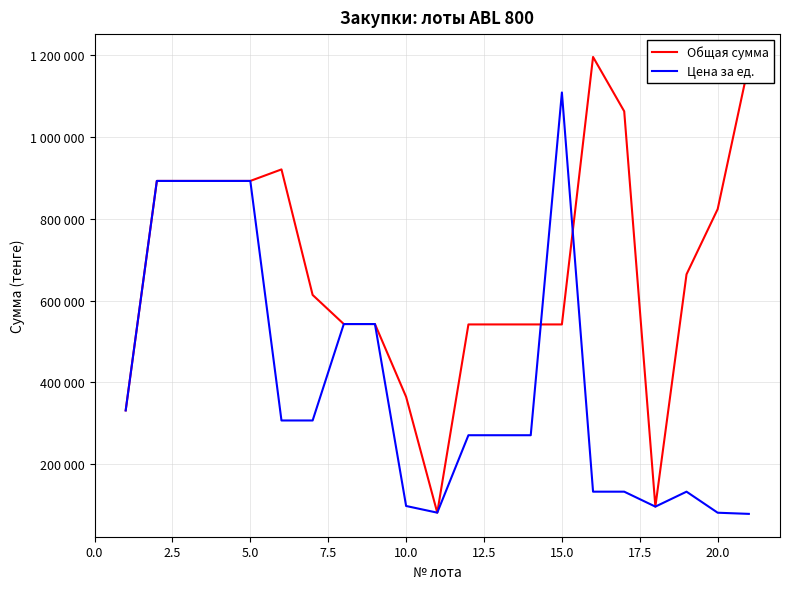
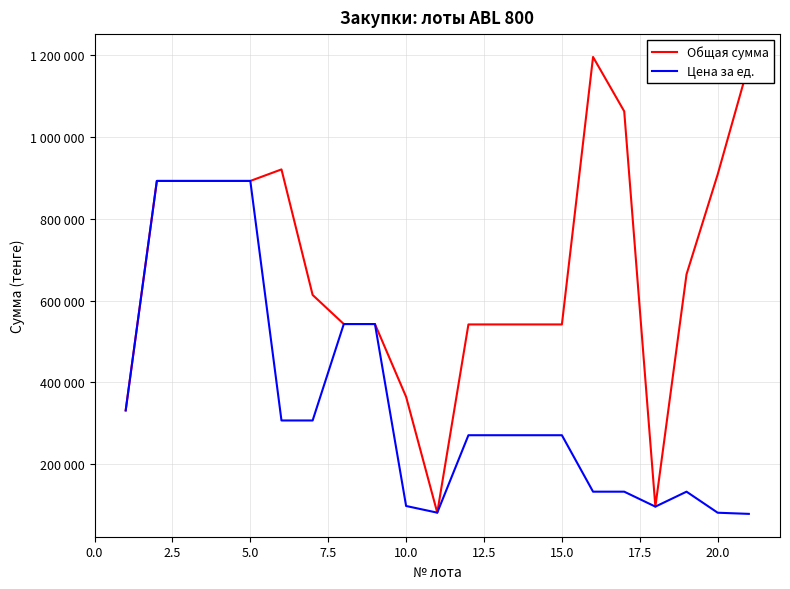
Цена за ед., 15.0: 1110000 -> 270000
Общая сумма, 20.0: 820000 -> 910000
